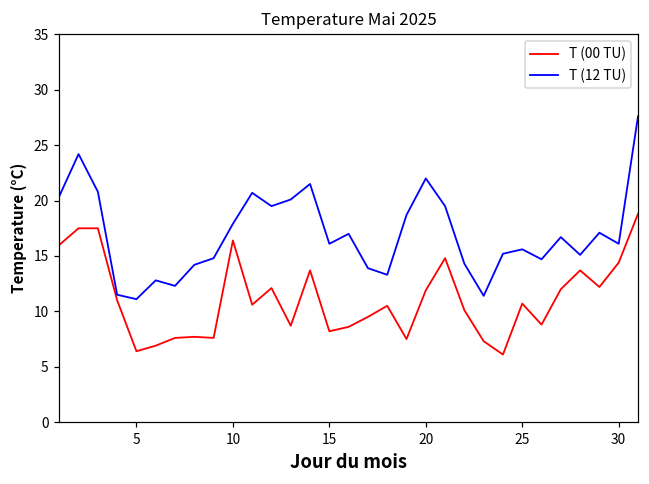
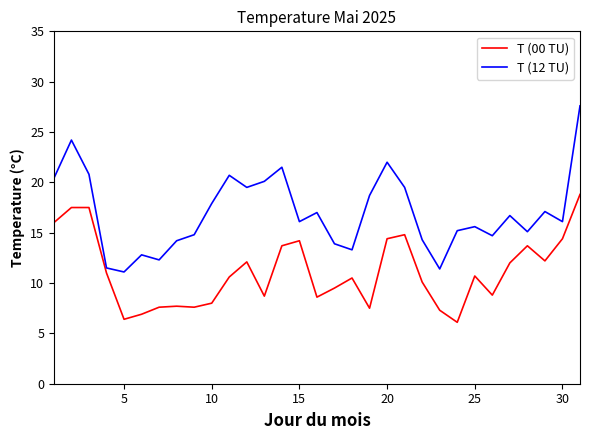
T (00 TU), 10: 16.4 -> 8.0
T (00 TU), 15: 8.2 -> 14.2
T (00 TU), 20: 11.9 -> 14.4
